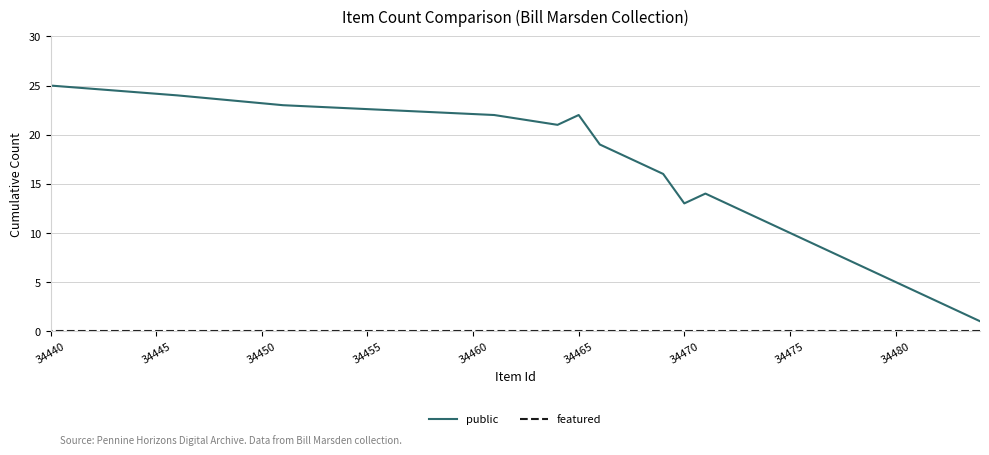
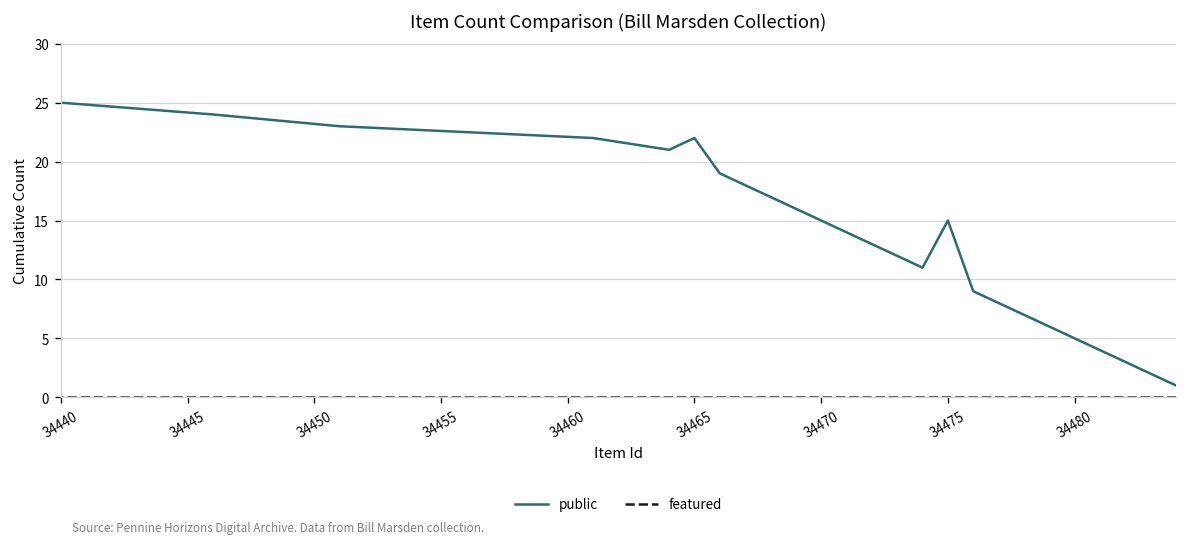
public, 34470: 13 -> 15
public, 34475: 10 -> 15
